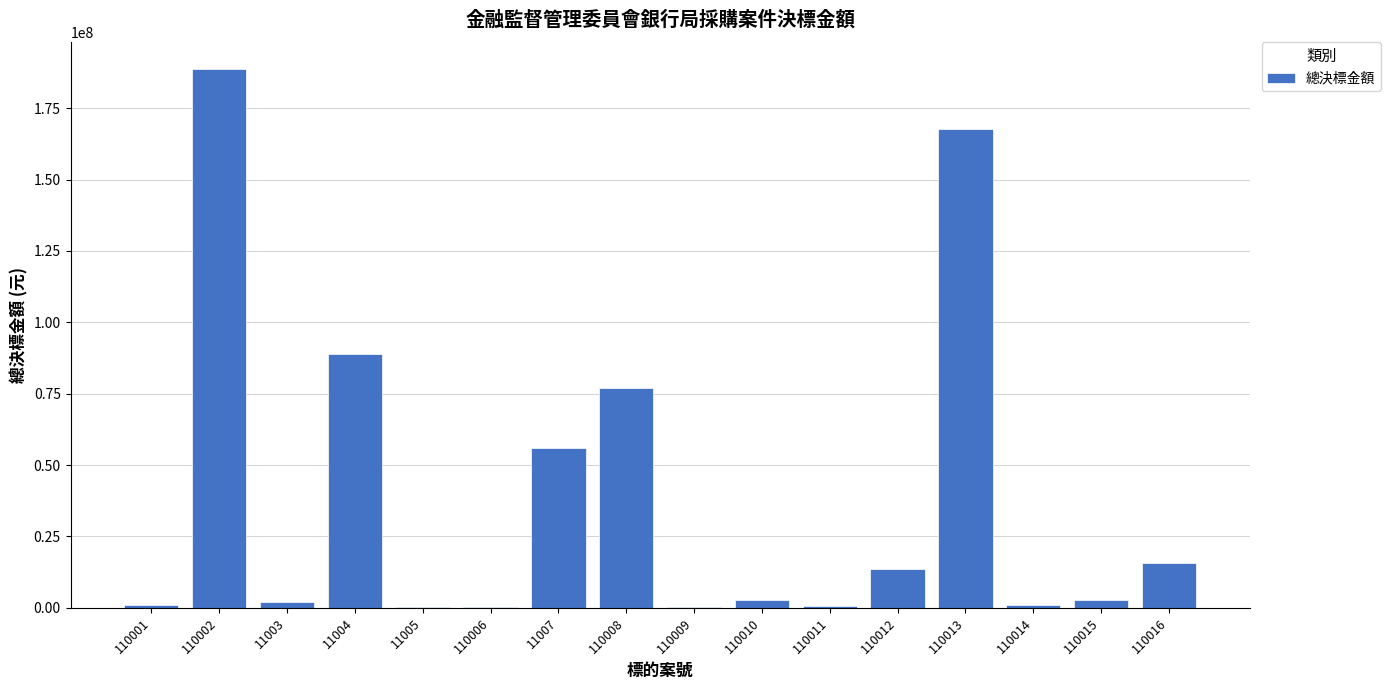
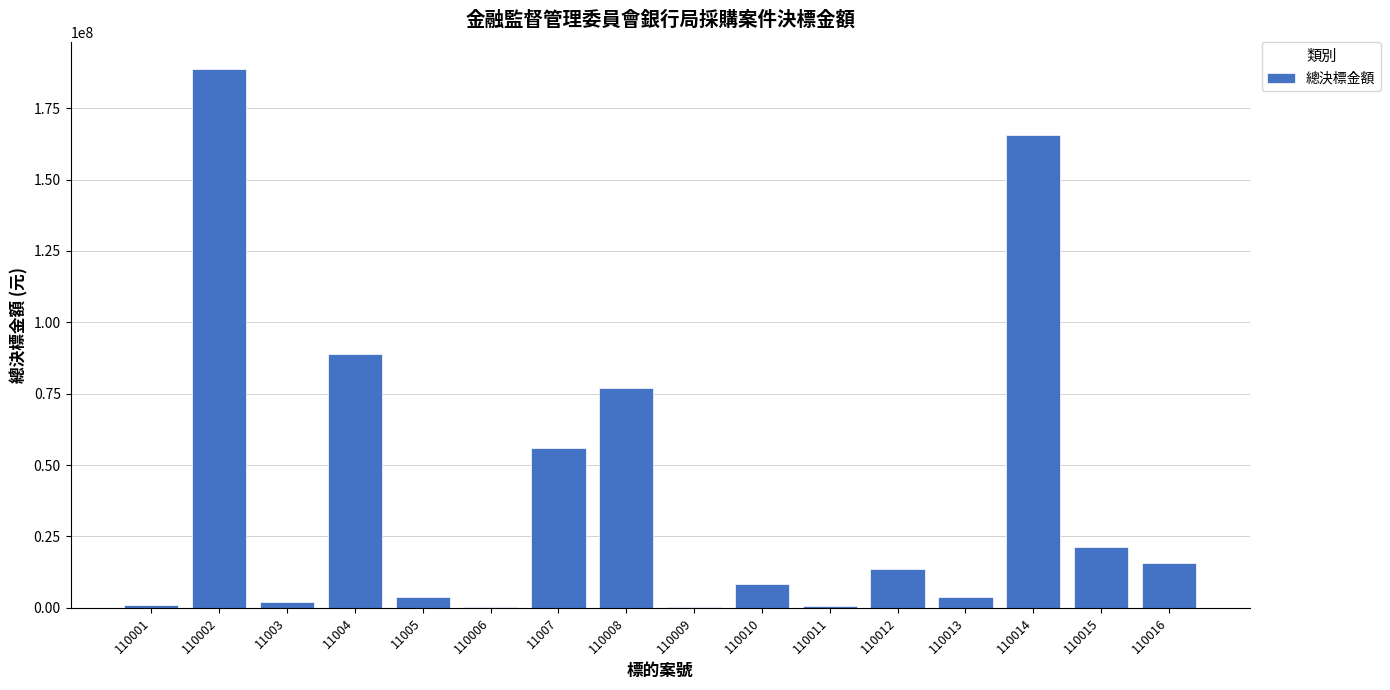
11005: 0 -> 4000000
110010: 3000000 -> 8000000
110013: 168000000 -> 4000000
110014: 1000000 -> 166000000
110015: 3000000 -> 21000000
